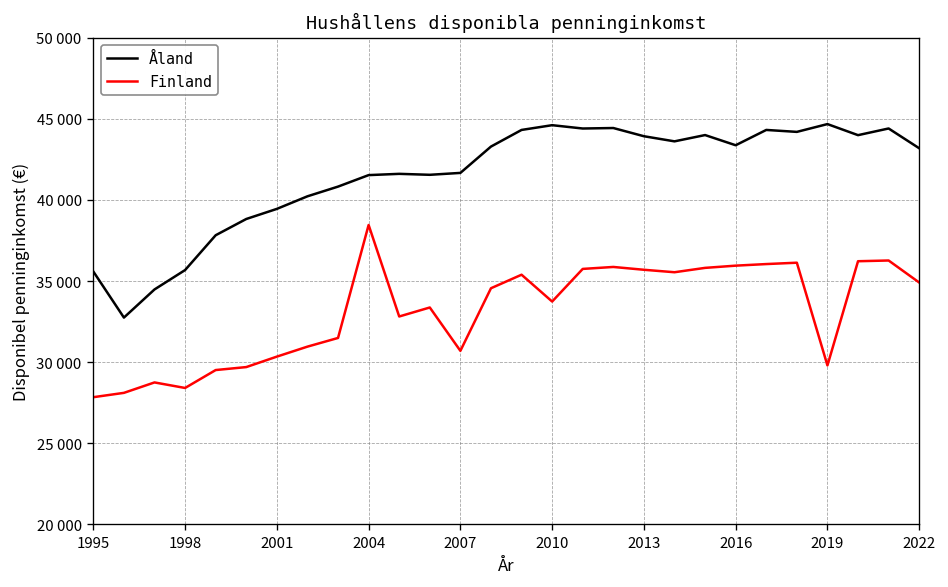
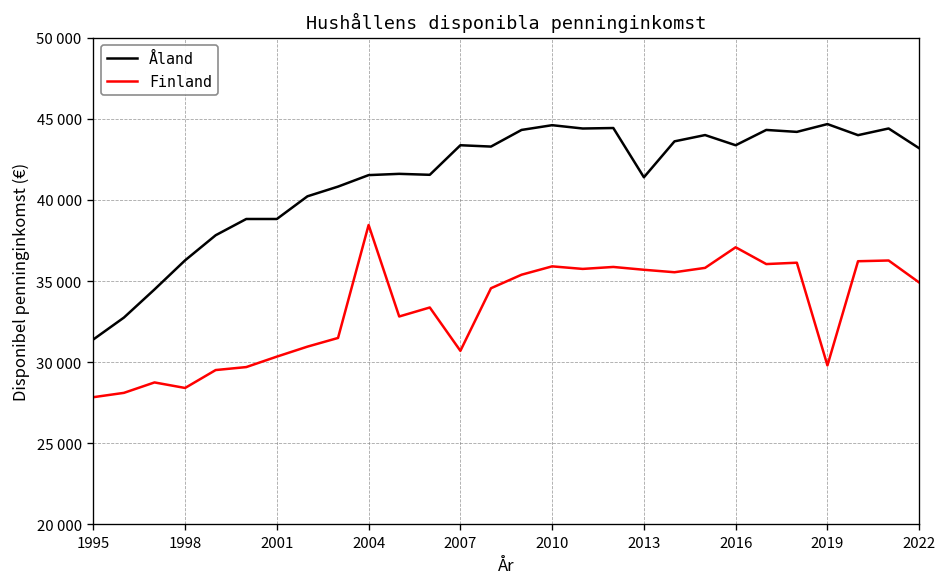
Åland, 1995: 35600 -> 31400
Åland, 1998: 35700 -> 36300
Åland, 2001: 39500 -> 38800
Åland, 2007: 41700 -> 43400
Finland, 2010: 33700 -> 35900
Åland, 2013: 43900 -> 41400
Finland, 2016: 35900 -> 37100
